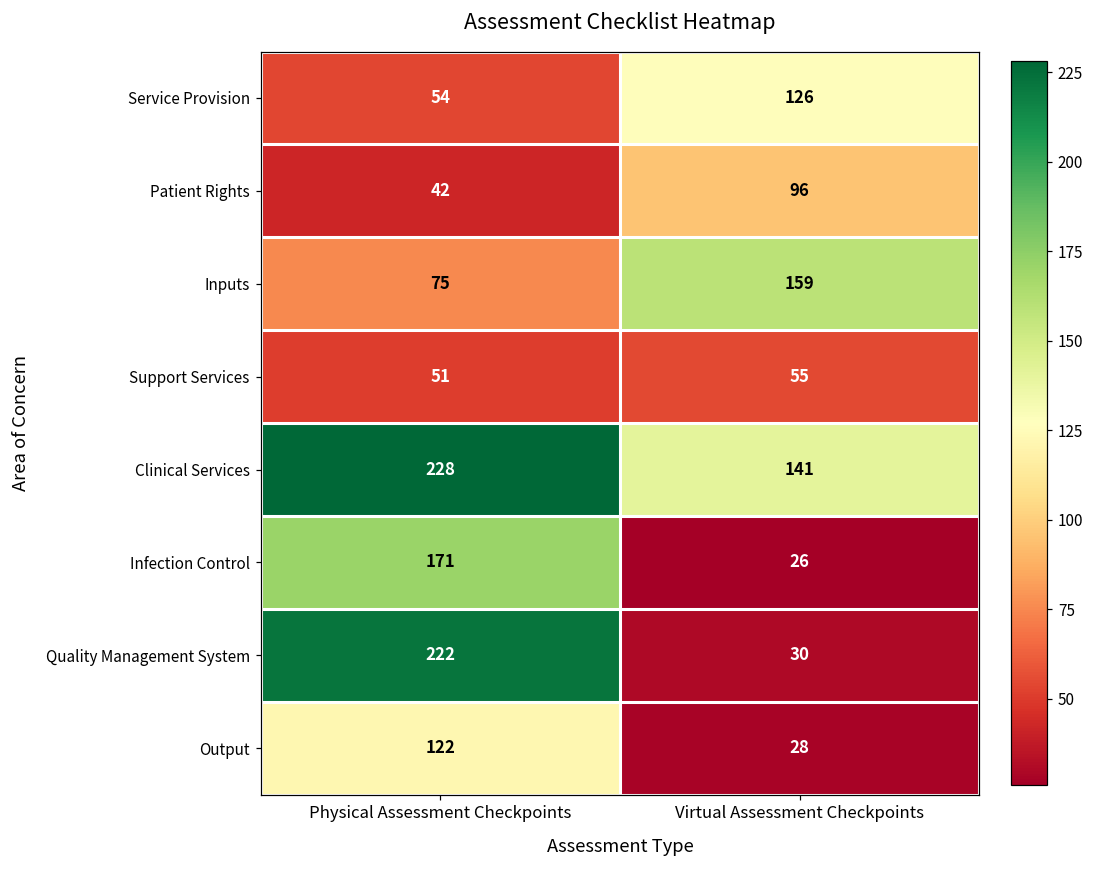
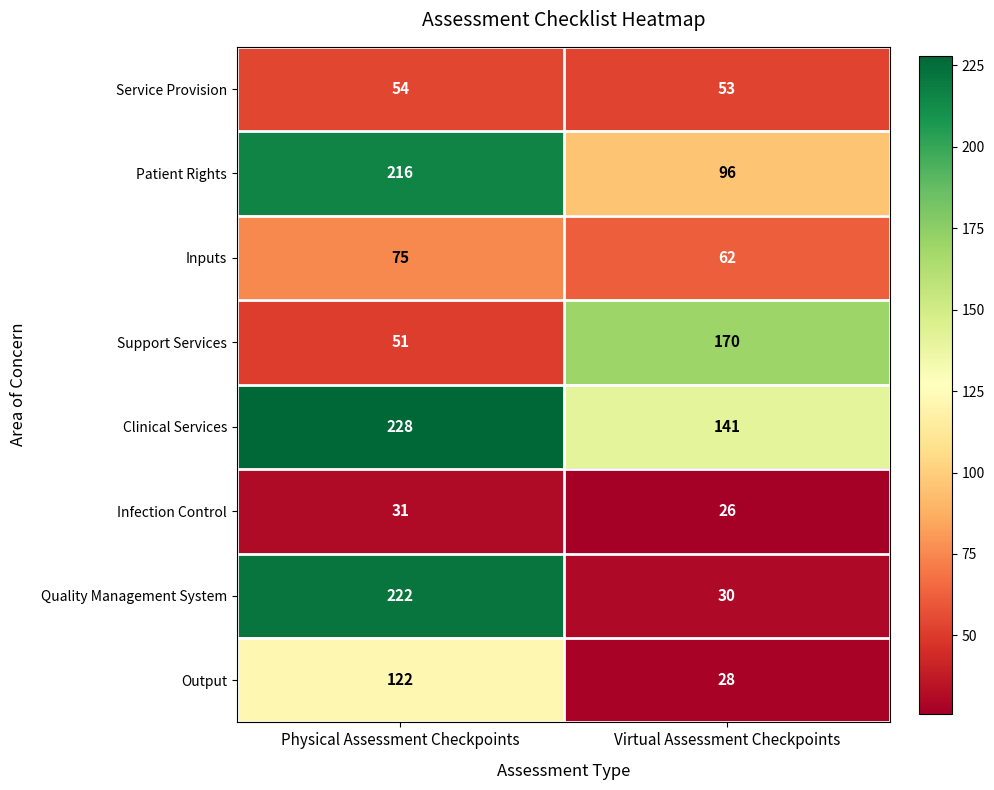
Service Provision, Virtual Assessment Checkpoints: 126 -> 53
Patient Rights, Physical Assessment Checkpoints: 42 -> 216
Inputs, Virtual Assessment Checkpoints: 159 -> 62
Support Services, Virtual Assessment Checkpoints: 55 -> 170
Infection Control, Physical Assessment Checkpoints: 171 -> 31
